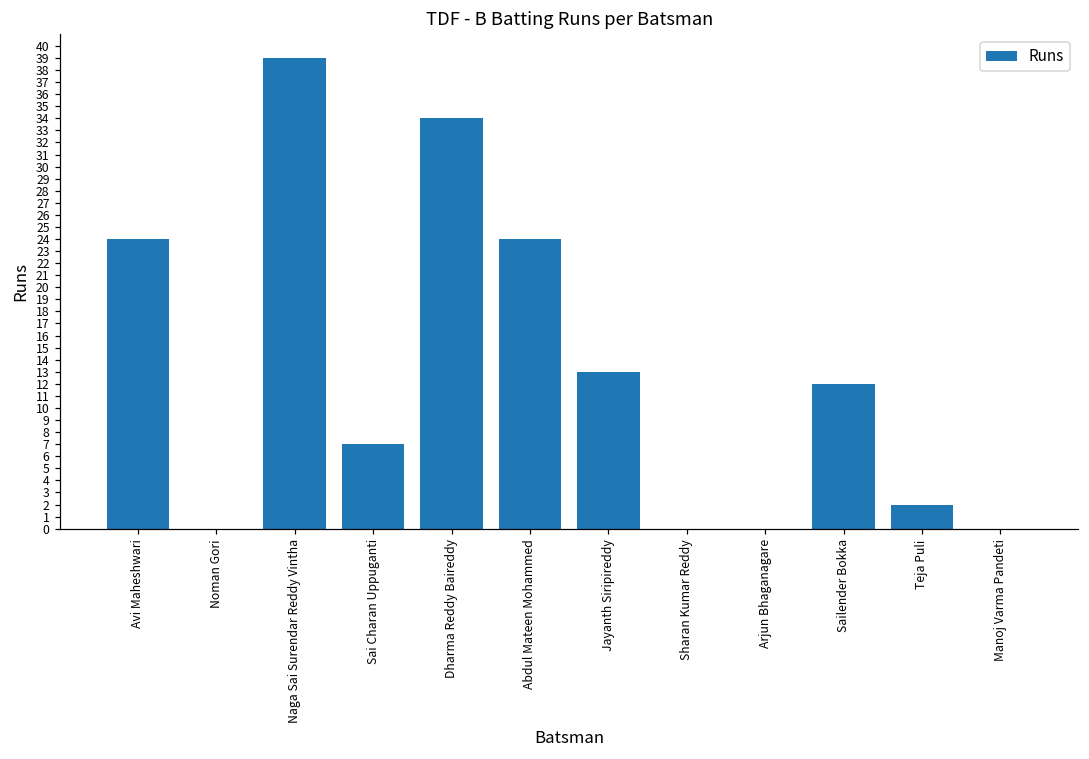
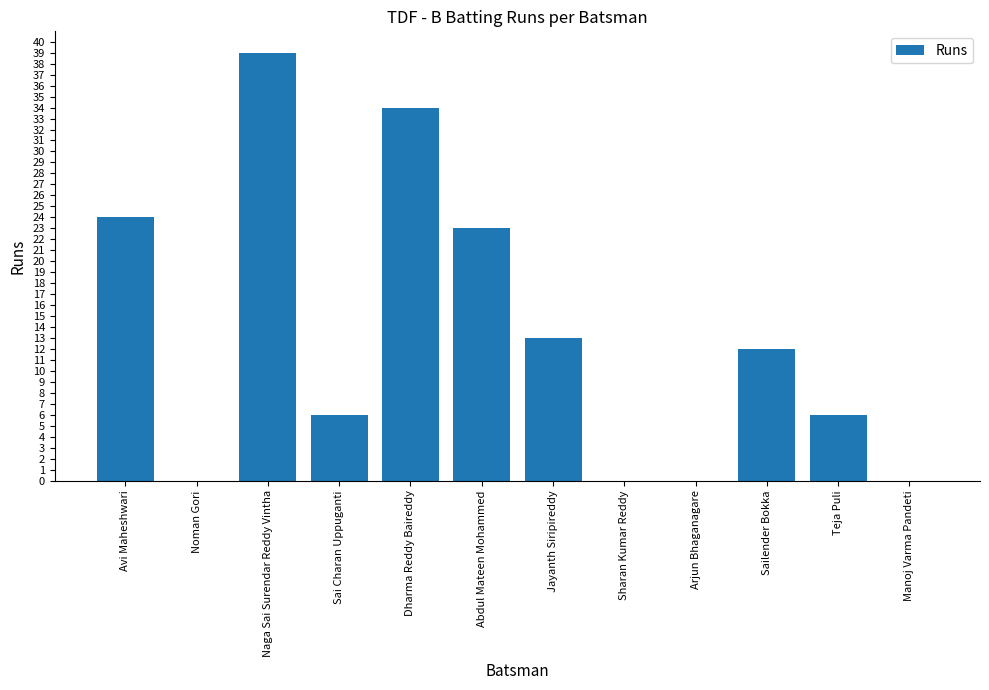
Sai Charan Uppuganti: 7 -> 6
Abdul Mateen Mohammed: 24 -> 23
Teja Puli: 2 -> 6
